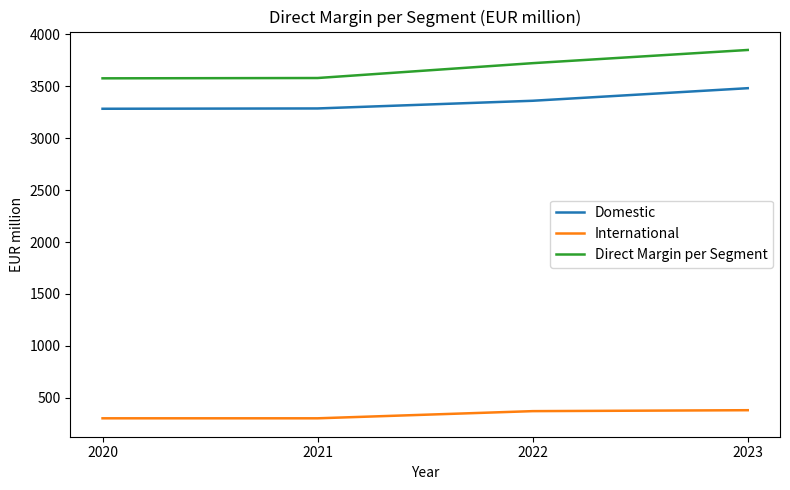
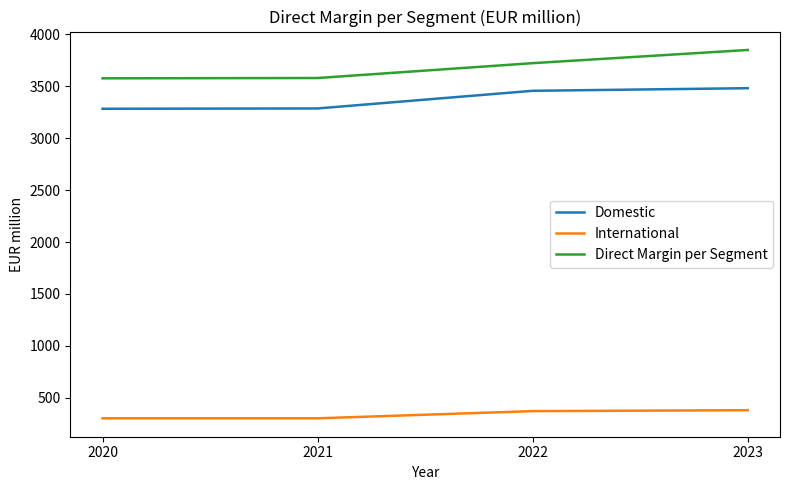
Domestic, 2022: 3360 -> 3460
